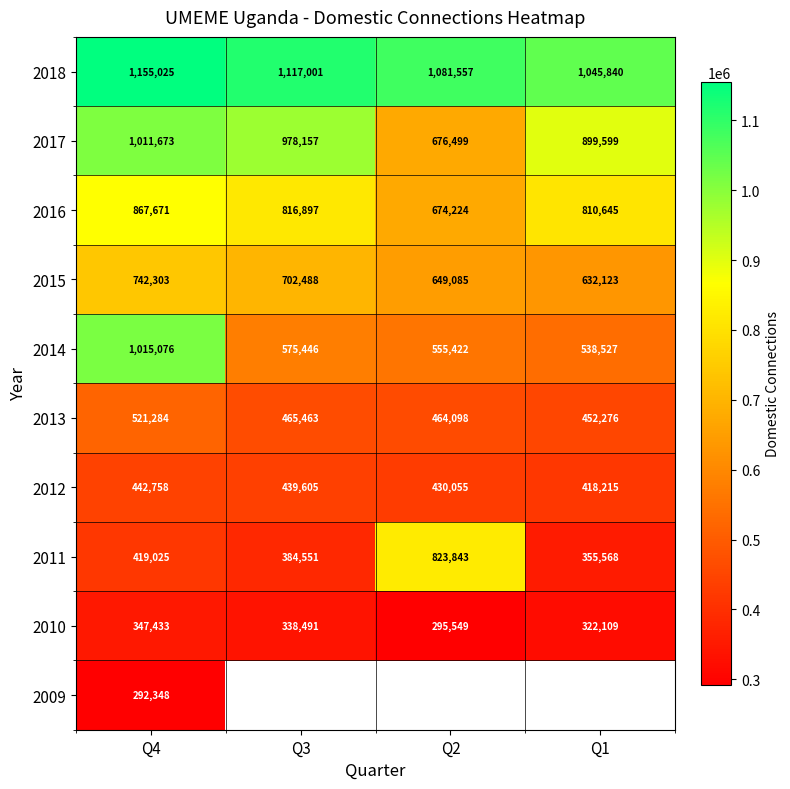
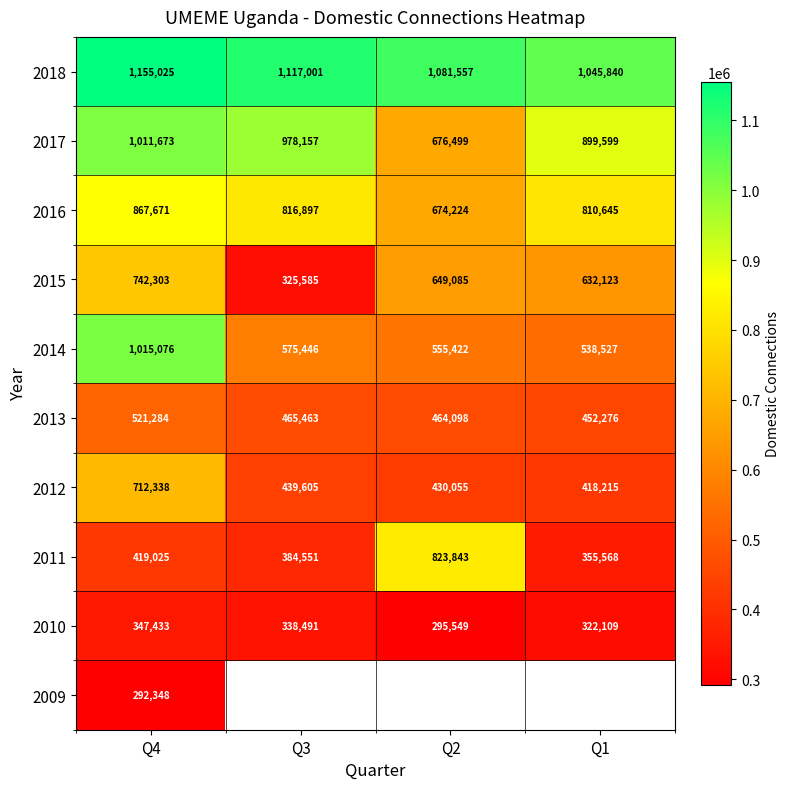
2015, Q3: 702,488 -> 325,585
2012, Q4: 442,758 -> 712,338
